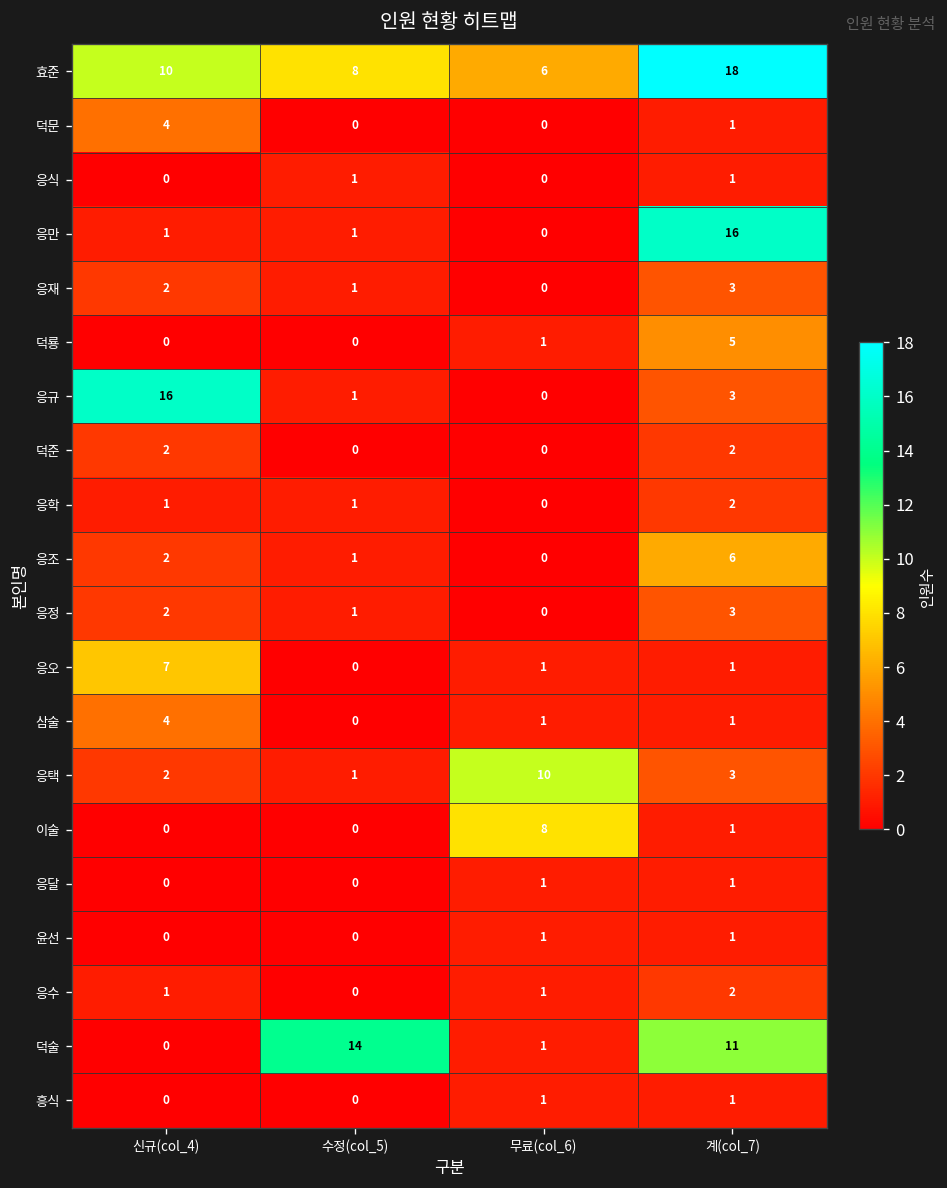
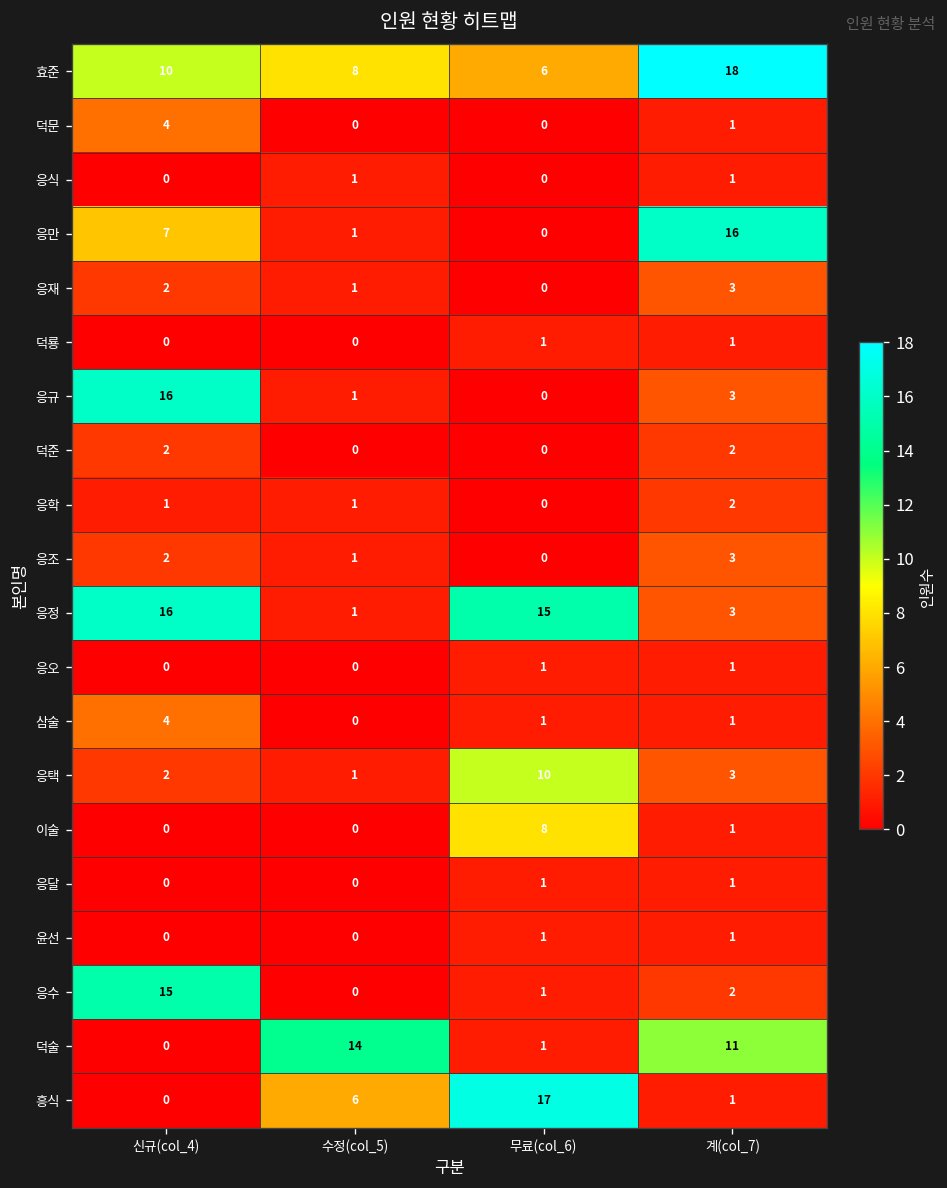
응만, 신규(col_4): 1 -> 7
덕룡, 계(col_7): 5 -> 1
응조, 계(col_7): 6 -> 3
응정, 신규(col_4): 2 -> 16
응정, 무료(col_6): 0 -> 15
응오, 신규(col_4): 7 -> 0
응수, 신규(col_4): 1 -> 15
흥식, 수정(col_5): 0 -> 6
흥식, 무료(col_6): 1 -> 17
